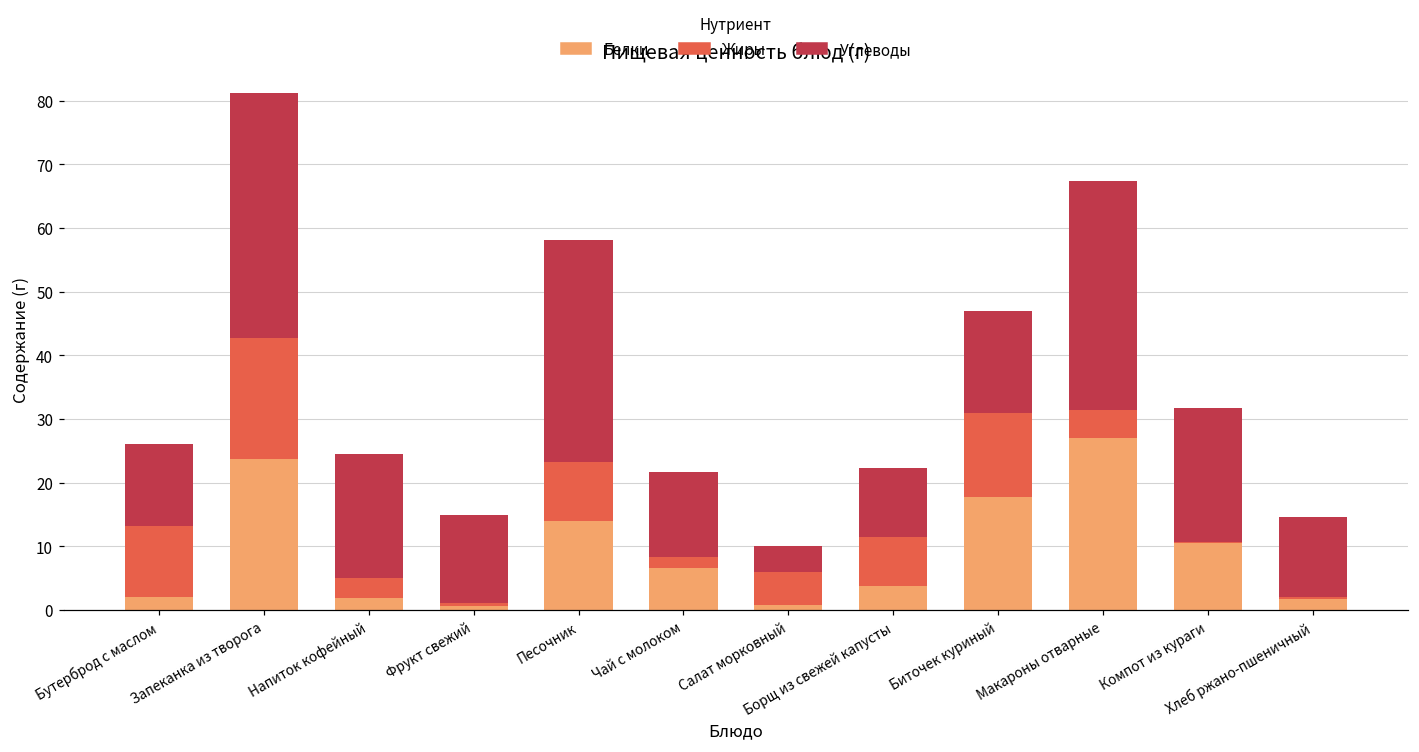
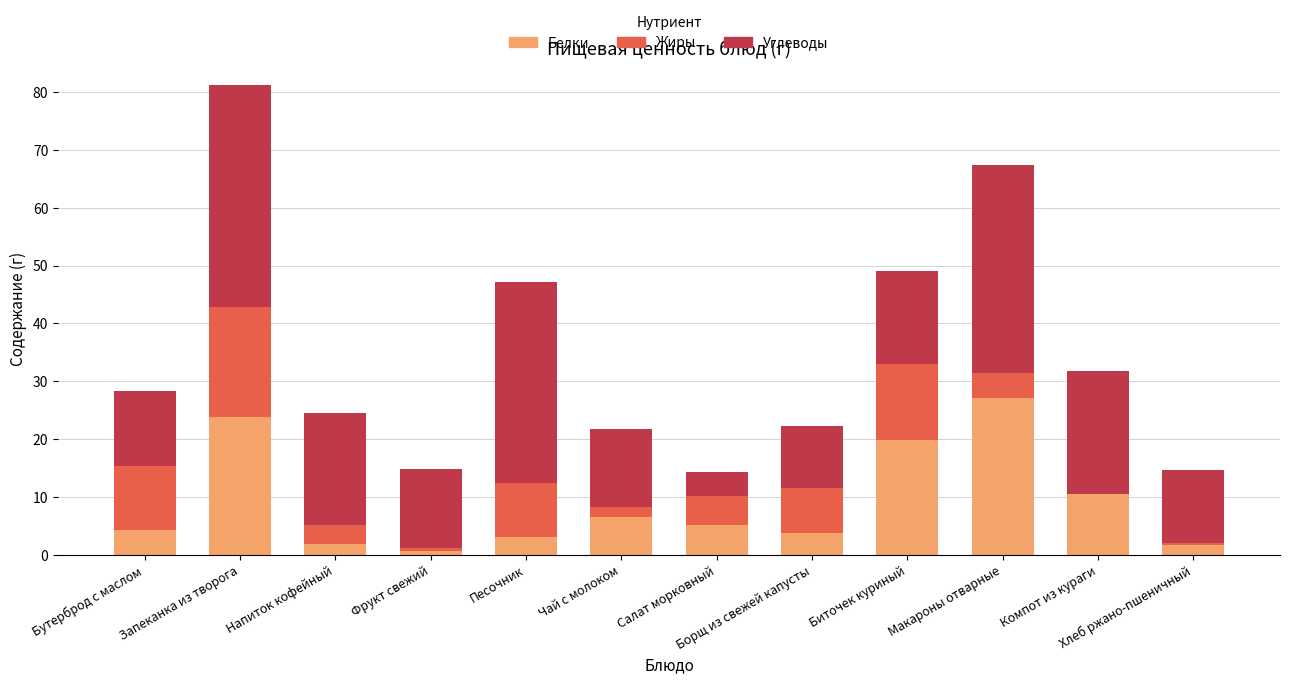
Белки, Бутерброд с маслом: 2 -> 4
Белки, Песочник: 14 -> 3
Белки, Салат морковный: 1 -> 5
Белки, Биточек куриный: 18 -> 20
